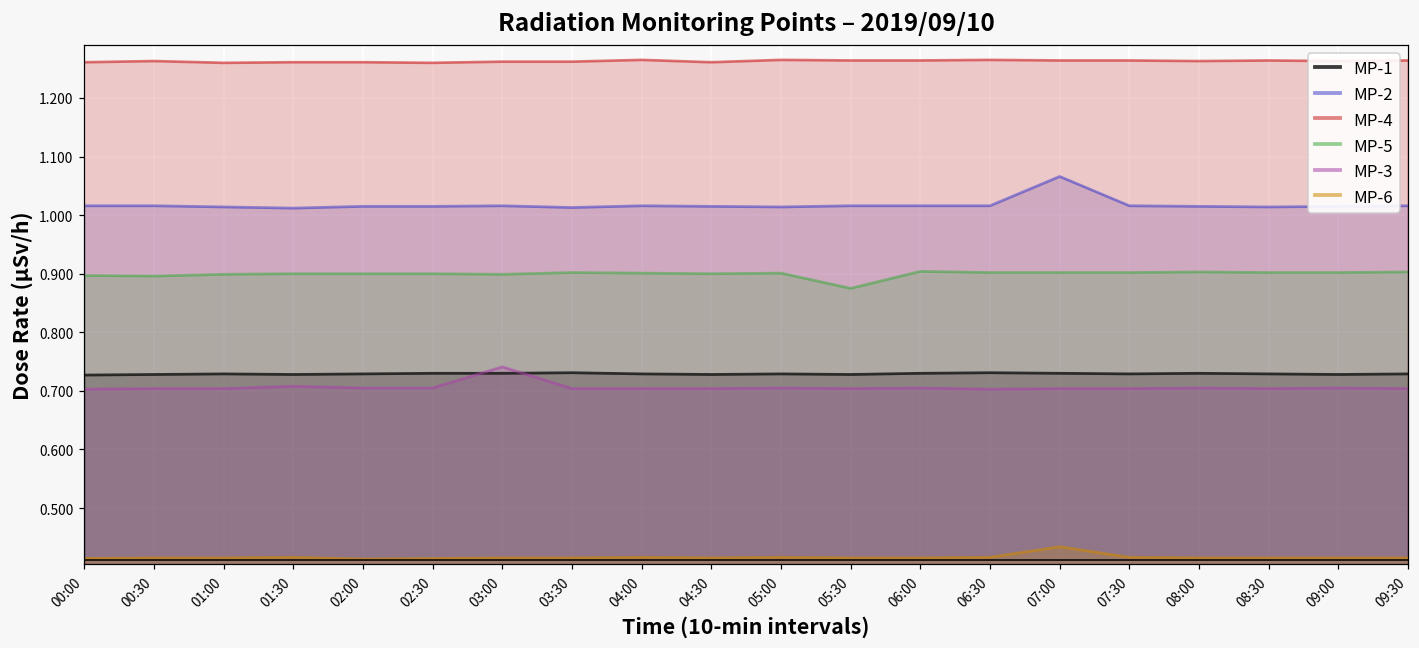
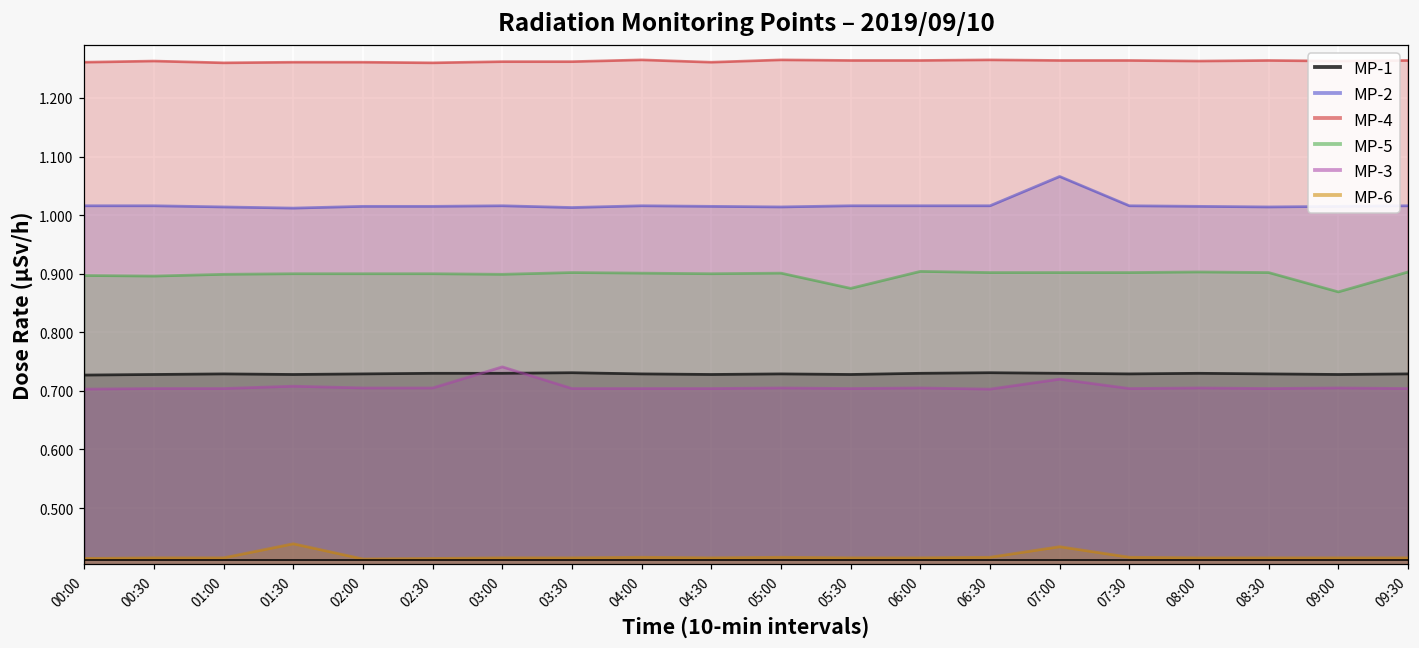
MP-6, 01:30: 0.42 -> 0.44
MP-3, 07:00: 0.70 -> 0.72
MP-5, 09:00: 0.90 -> 0.87
